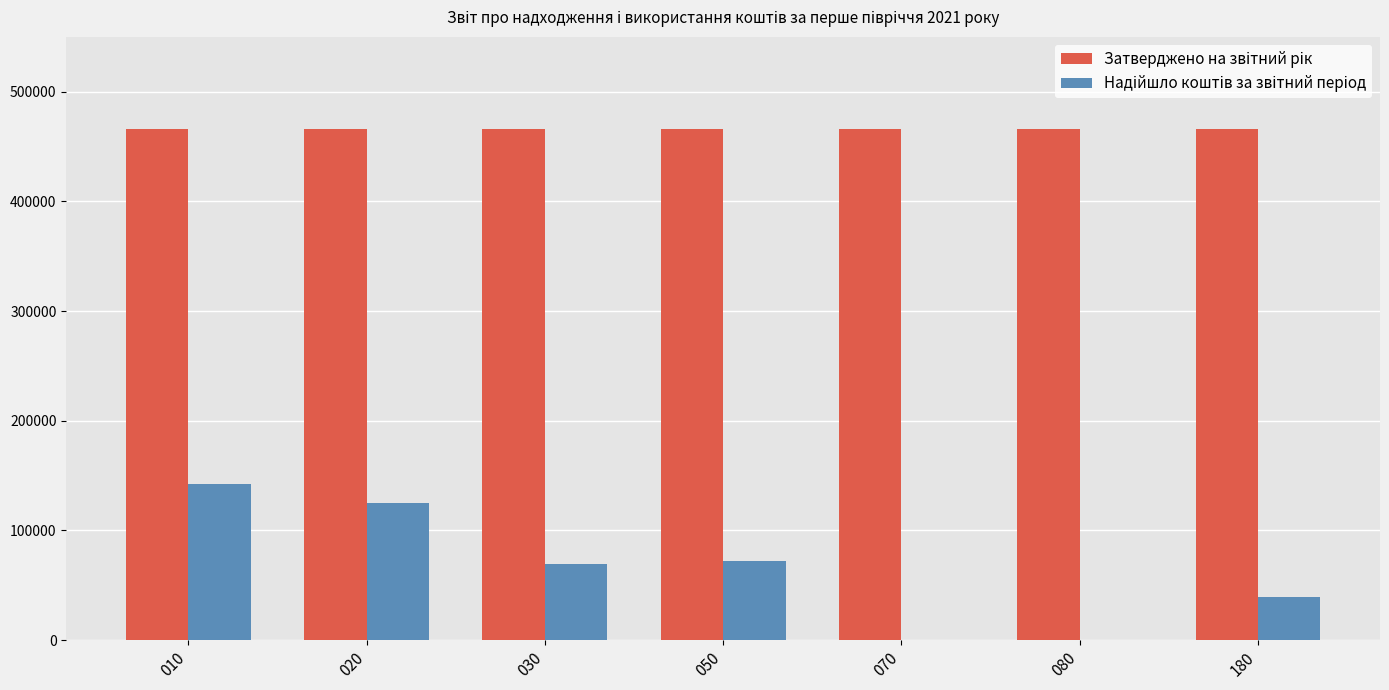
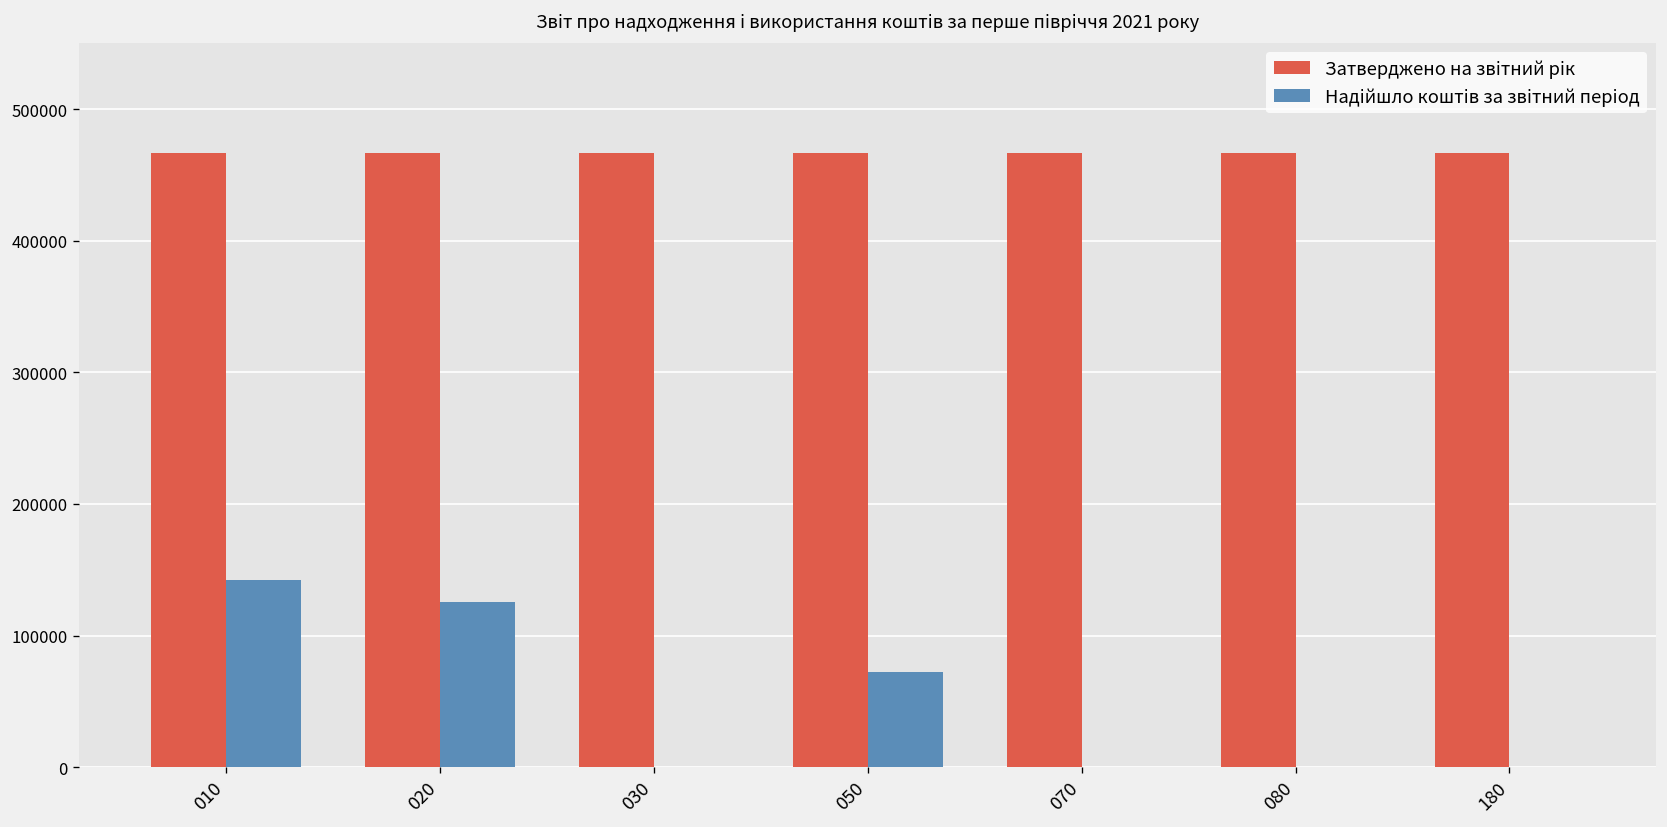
Надійшло коштів за звітний період, 030: 70000 -> 0
Надійшло коштів за звітний період, 180: 40000 -> 0
